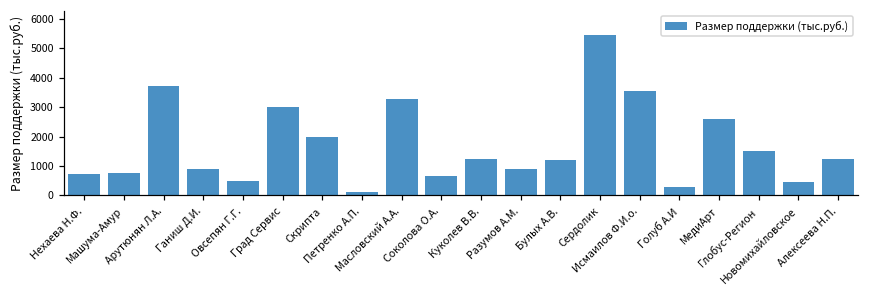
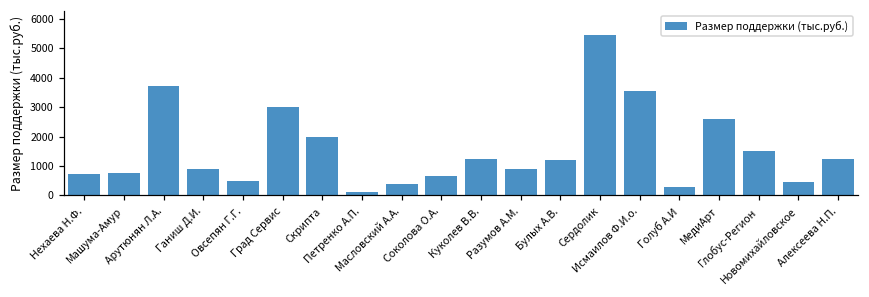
Масловский А.А.: 3300 -> 400
